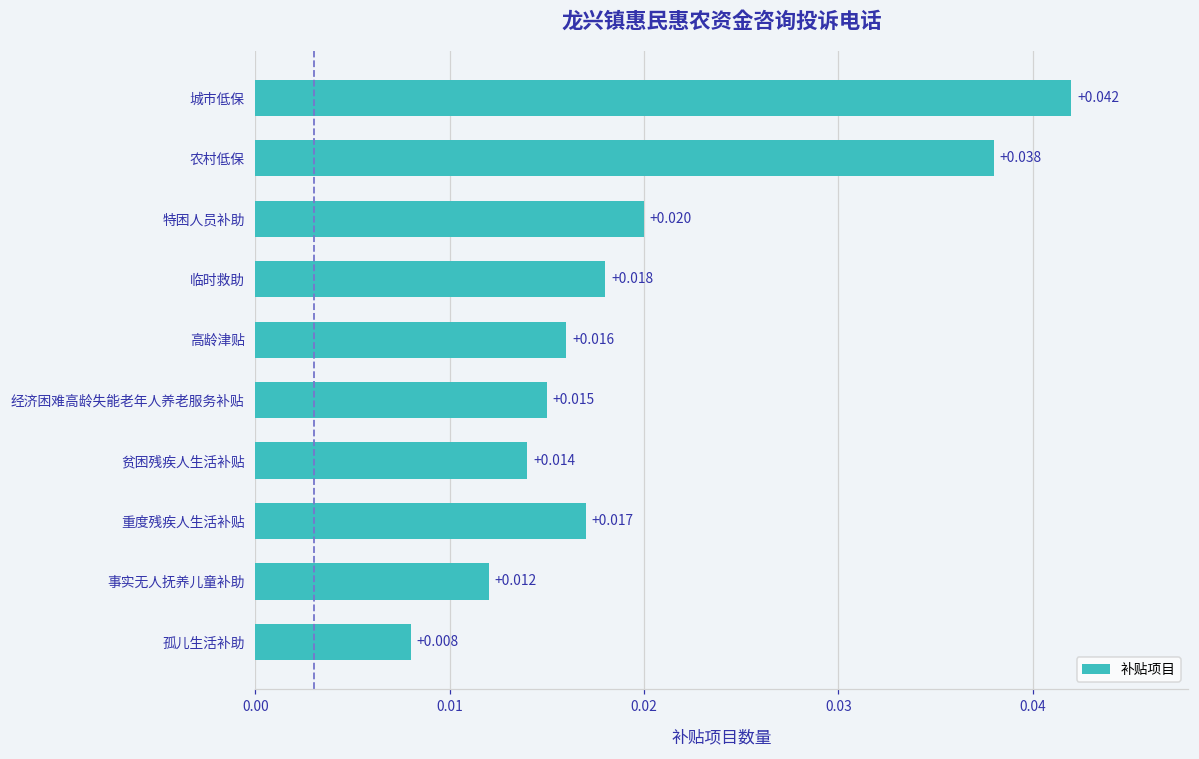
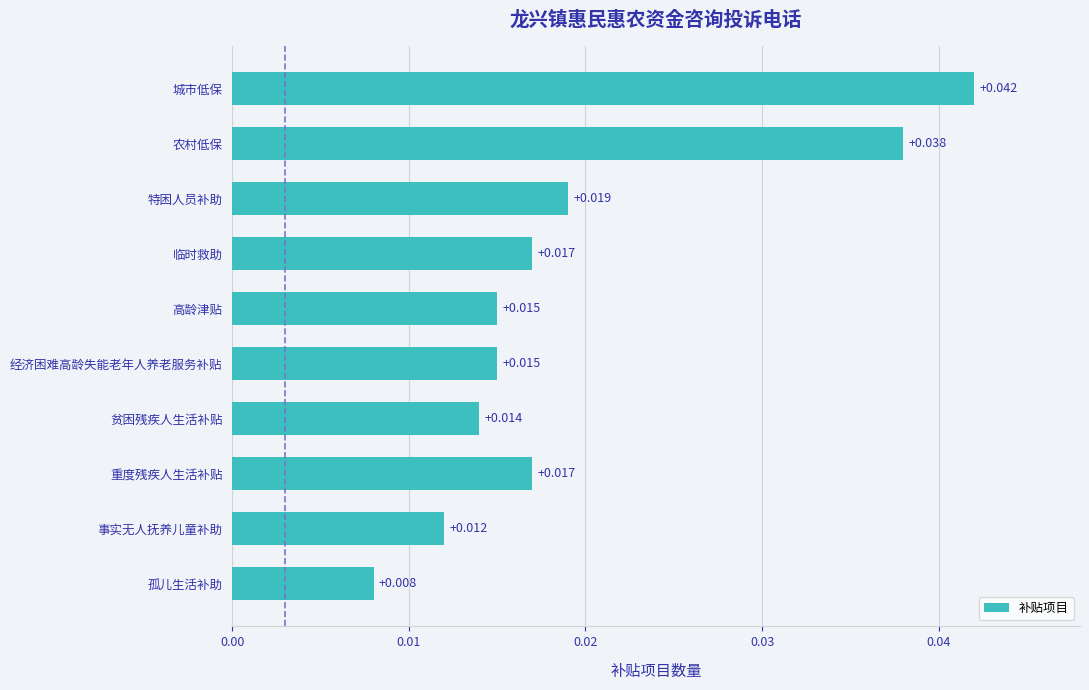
特困人员补助: +0.020 -> +0.019
临时救助: +0.018 -> +0.017
高龄津贴: +0.016 -> +0.015
